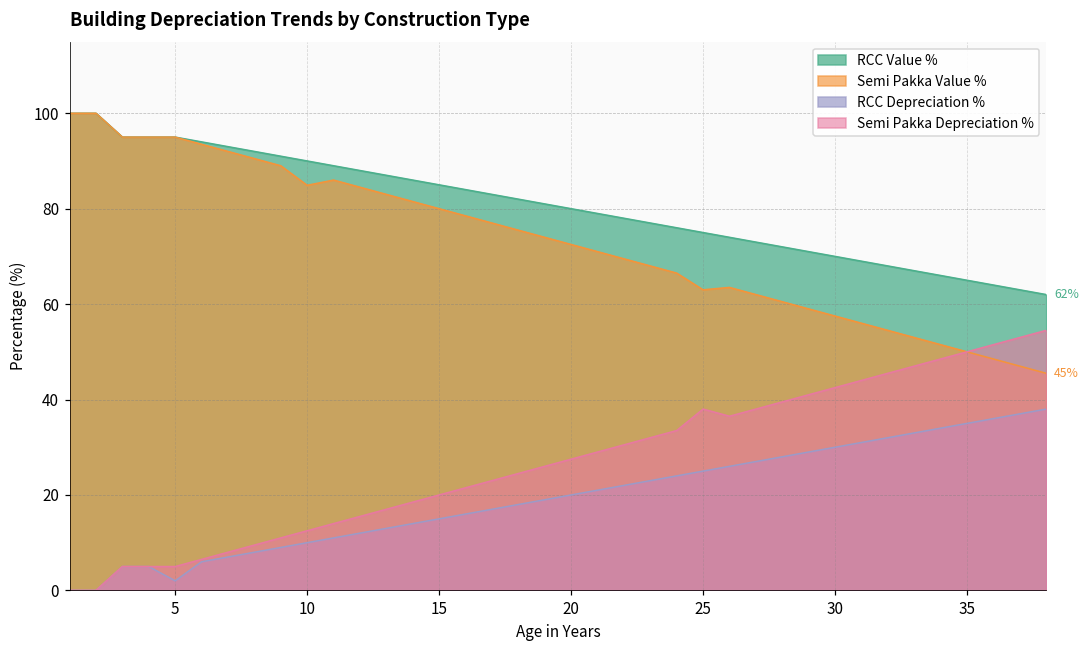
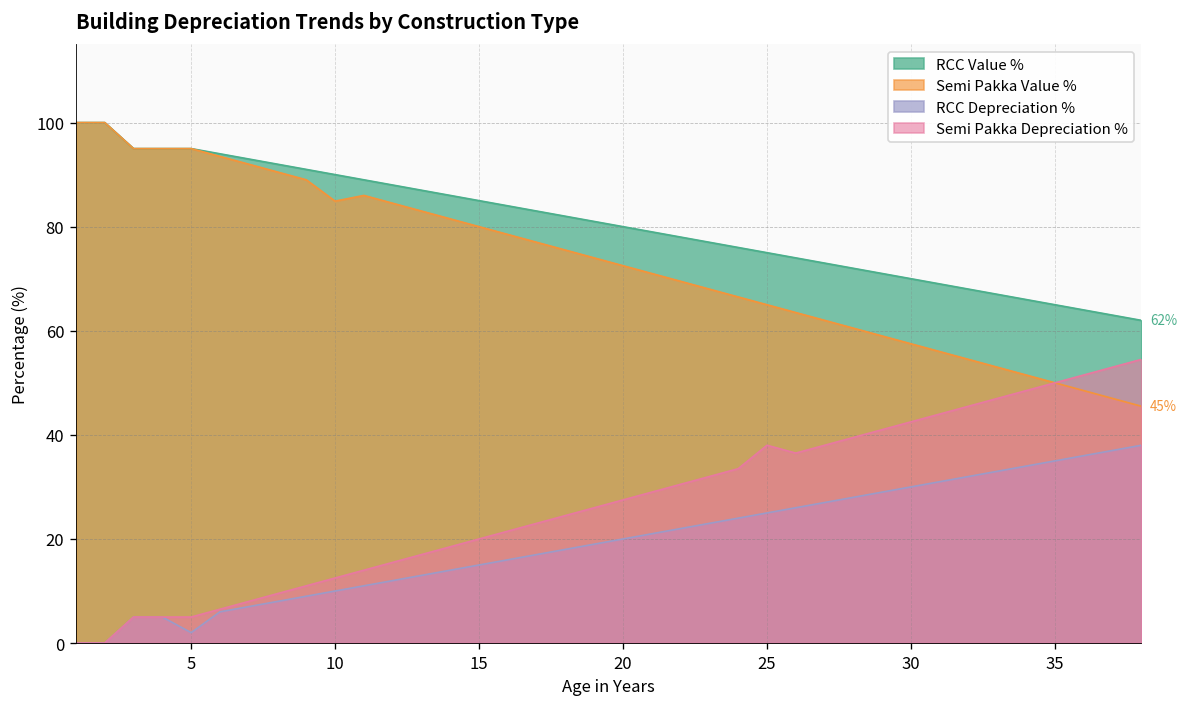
Semi Pakka Value %, 25: 63 -> 65
